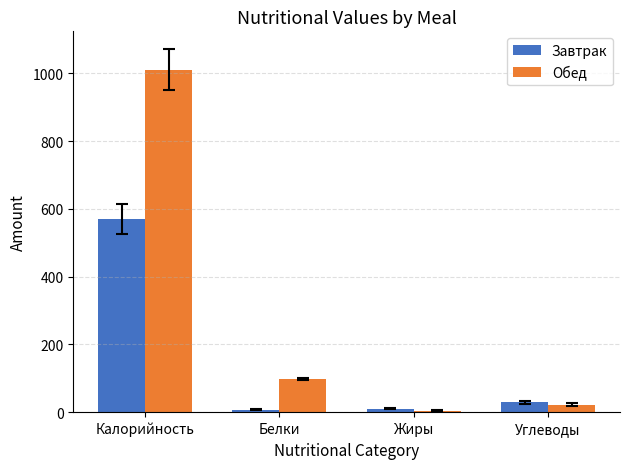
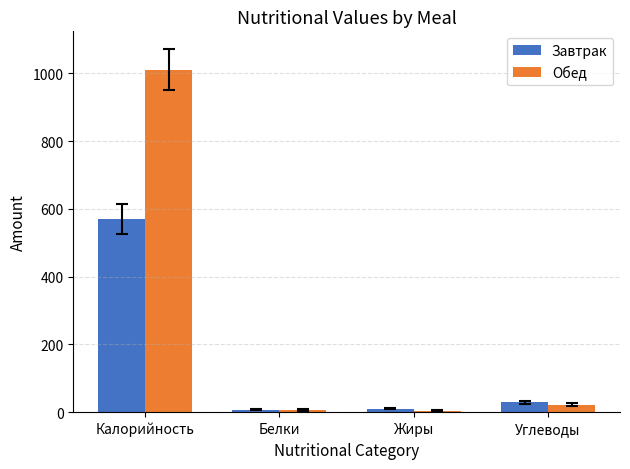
Обед, Белки: 100 -> 10
